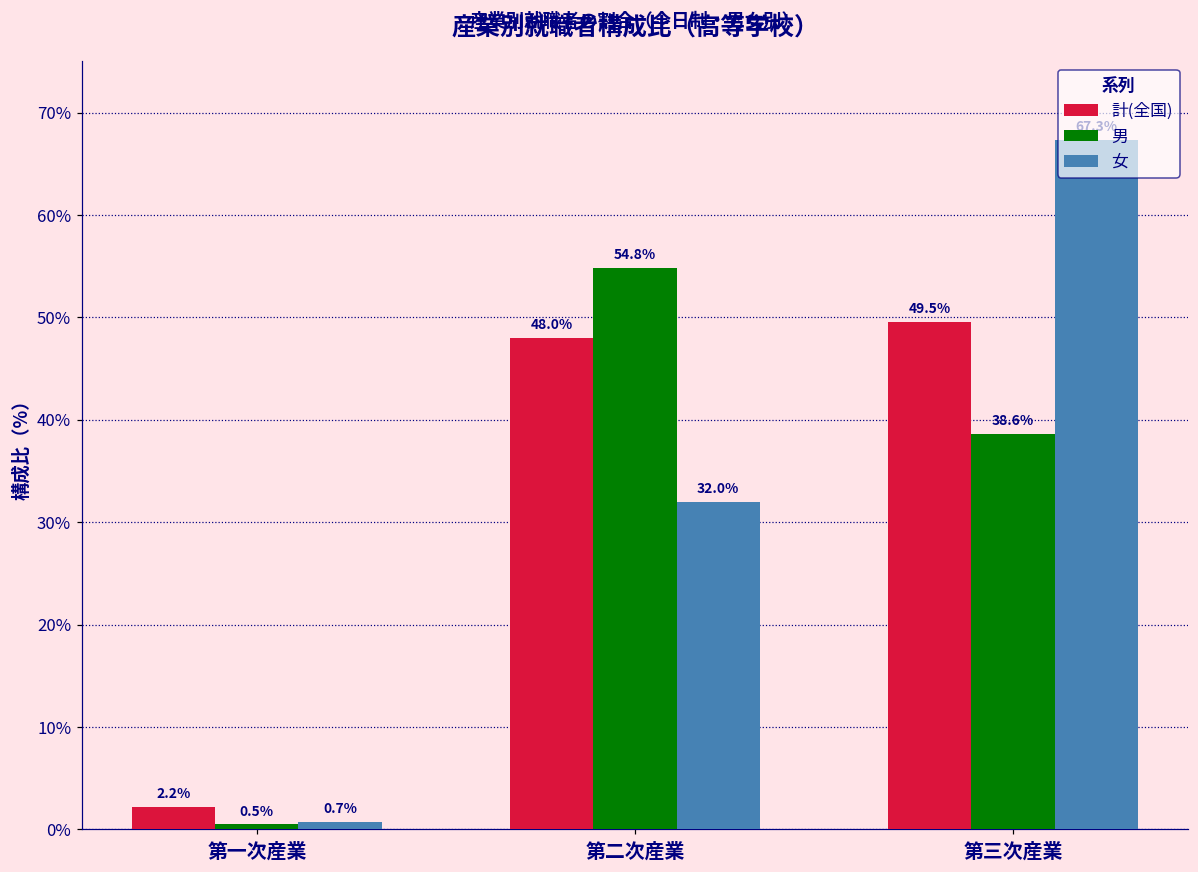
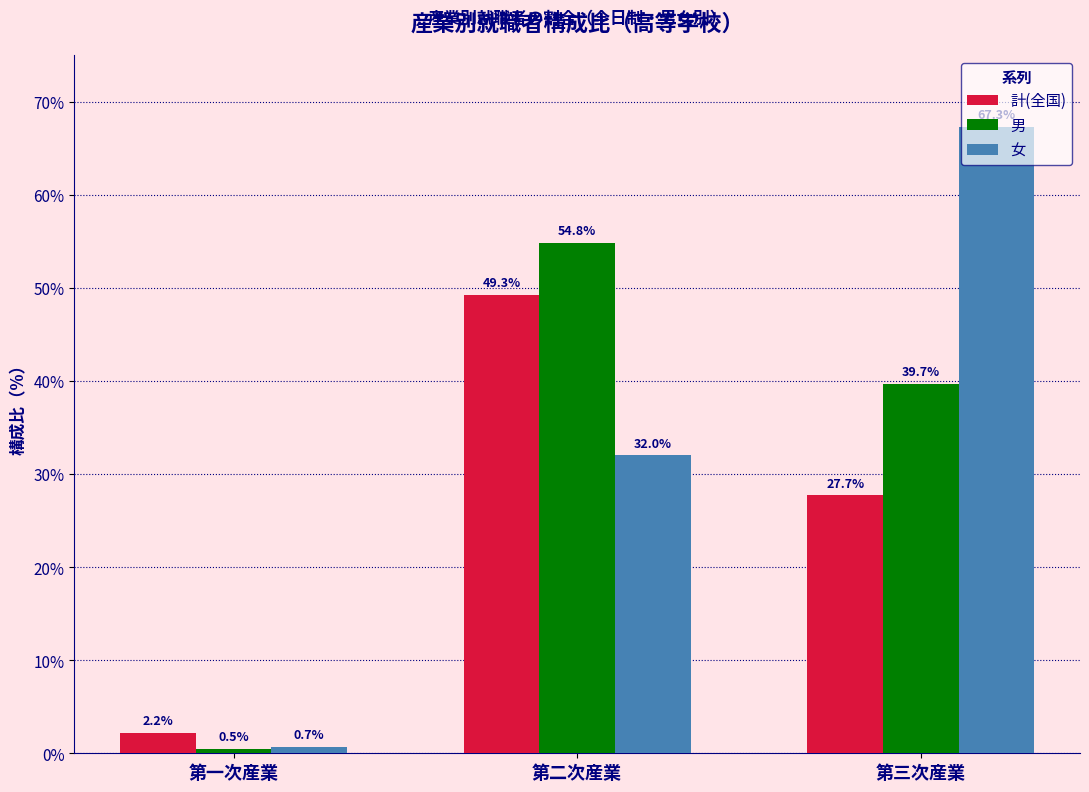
計(全国), 第二次産業: 48.0% -> 49.3%
計(全国), 第三次産業: 49.5% -> 27.7%
男, 第三次産業: 38.6% -> 39.7%
